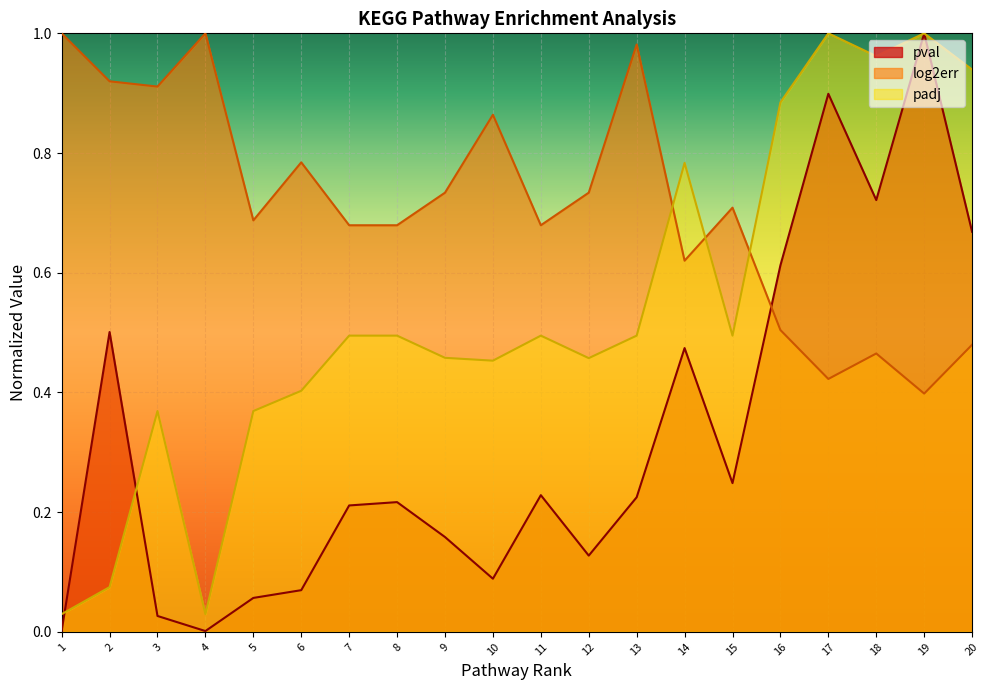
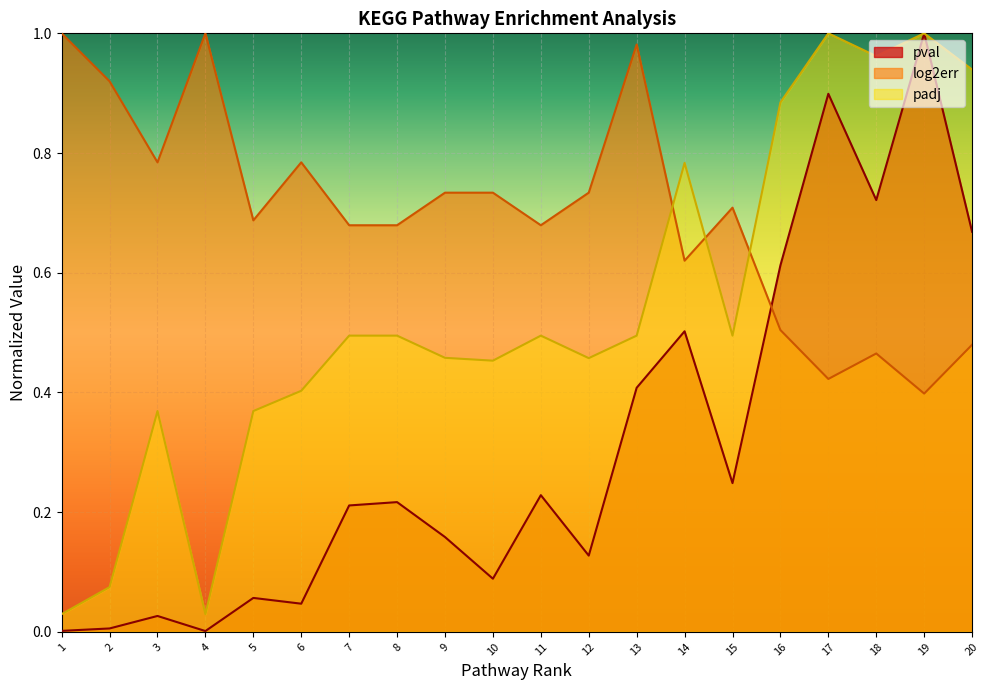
pval, 2: 0.50 -> 0.01
log2err, 3: 0.91 -> 0.78
pval, 6: 0.07 -> 0.05
log2err, 10: 0.86 -> 0.73
pval, 13: 0.22 -> 0.41
pval, 14: 0.47 -> 0.50
